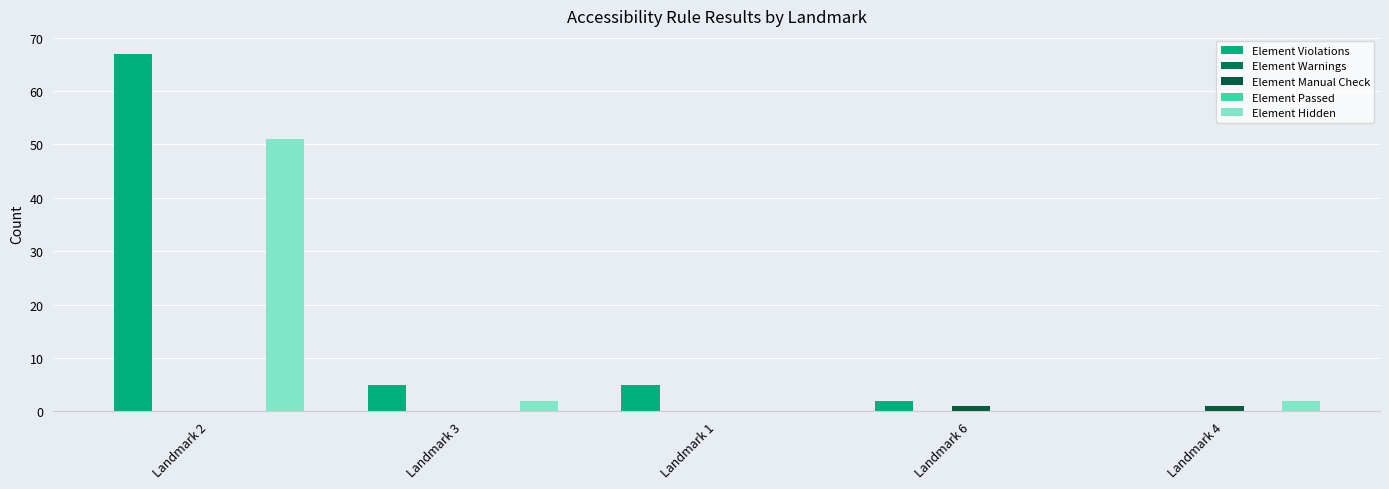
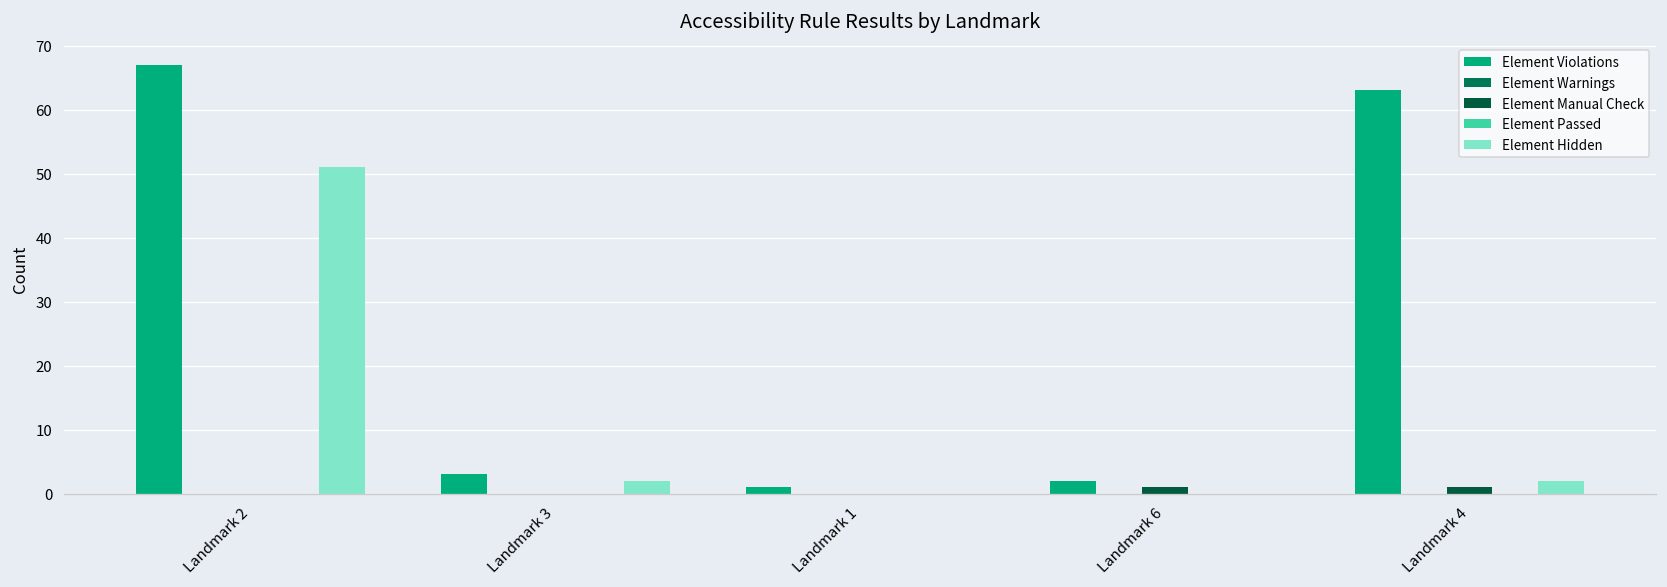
Element Violations, Landmark 3: 5 -> 3
Element Violations, Landmark 1: 5 -> 1
Element Violations, Landmark 4: 0 -> 63
